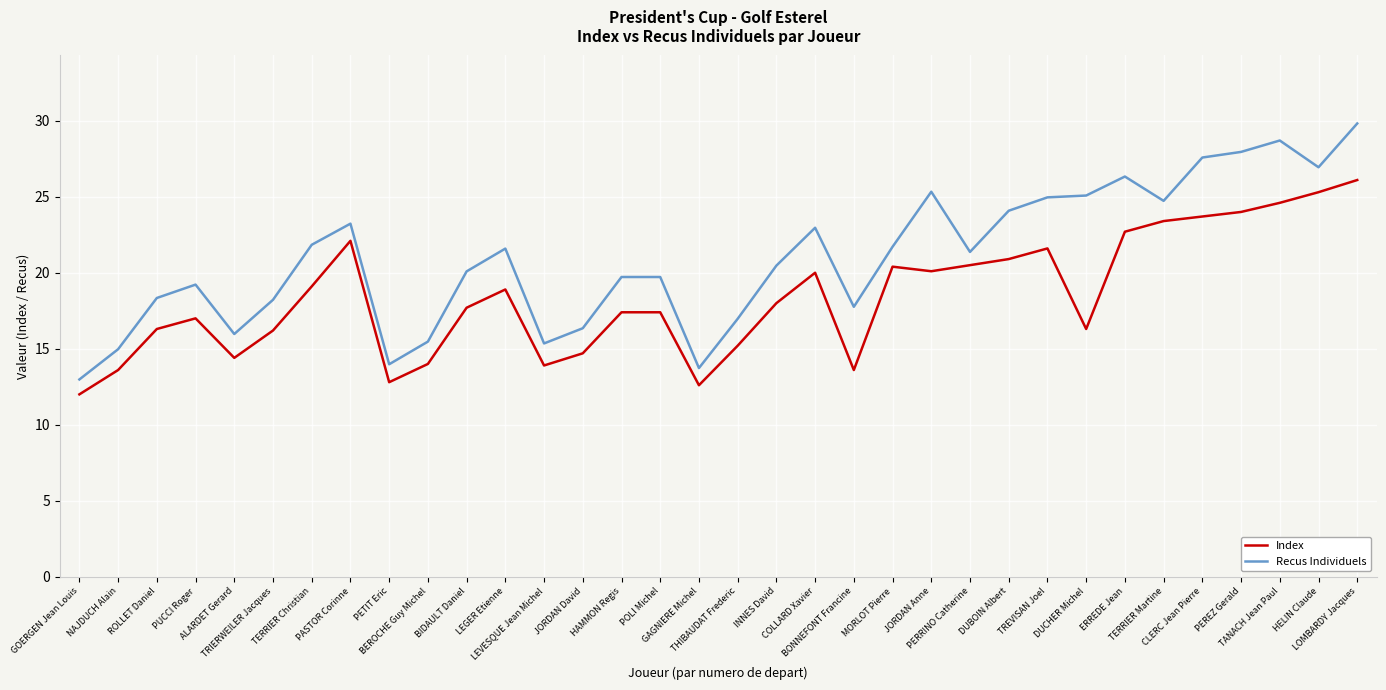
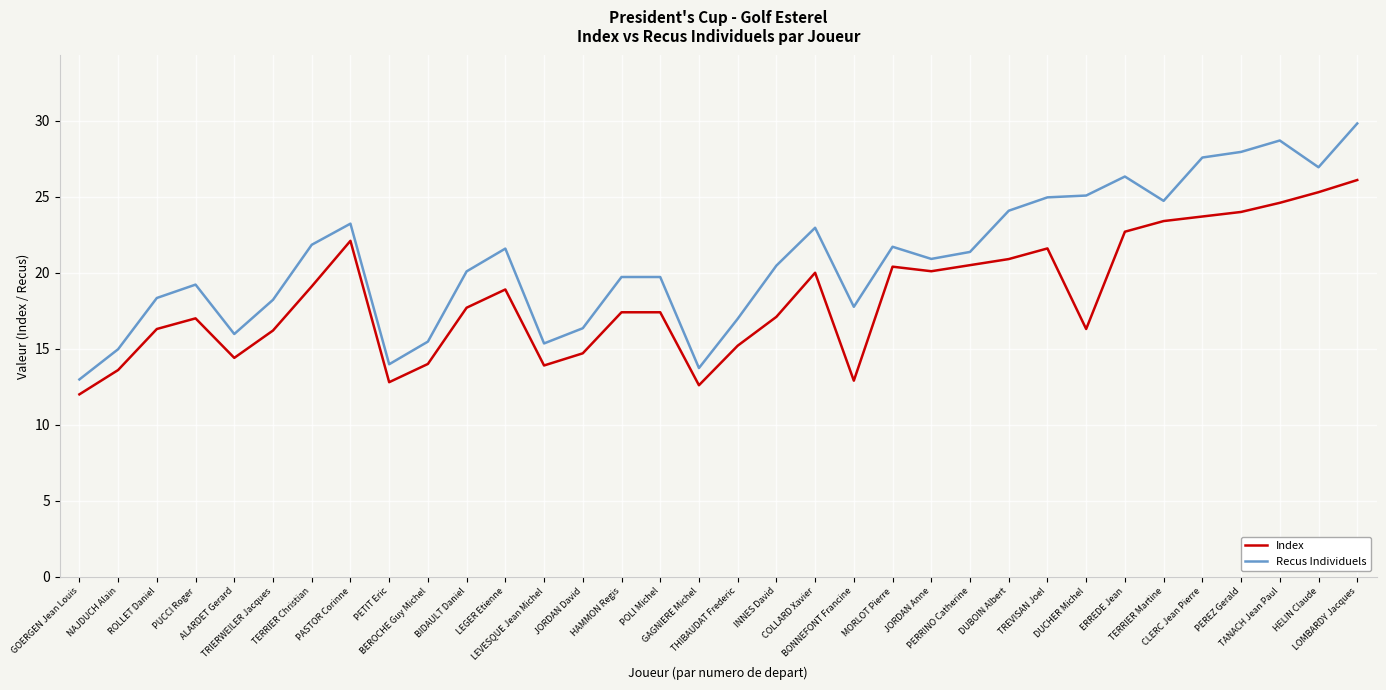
Index, INNES David: 18.0 -> 17.1
Index, BONNEFONT Francine: 13.6 -> 12.9
Recus Individuels, JORDAN Anne: 25.3 -> 20.9
